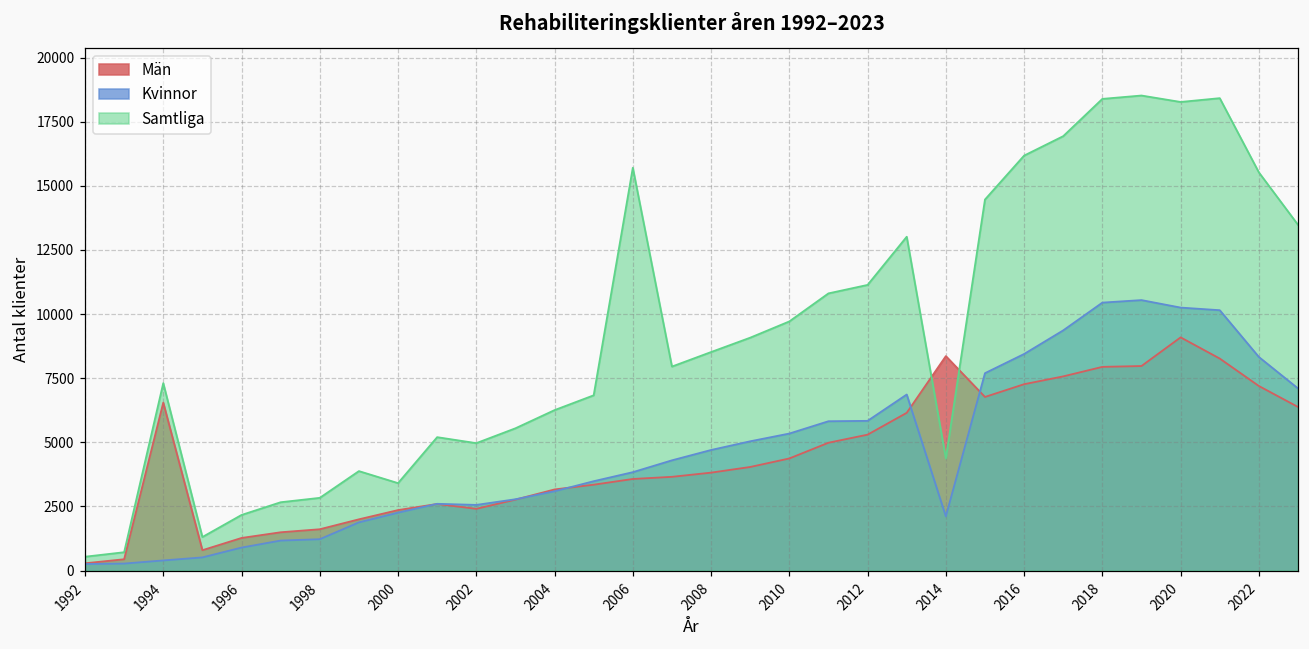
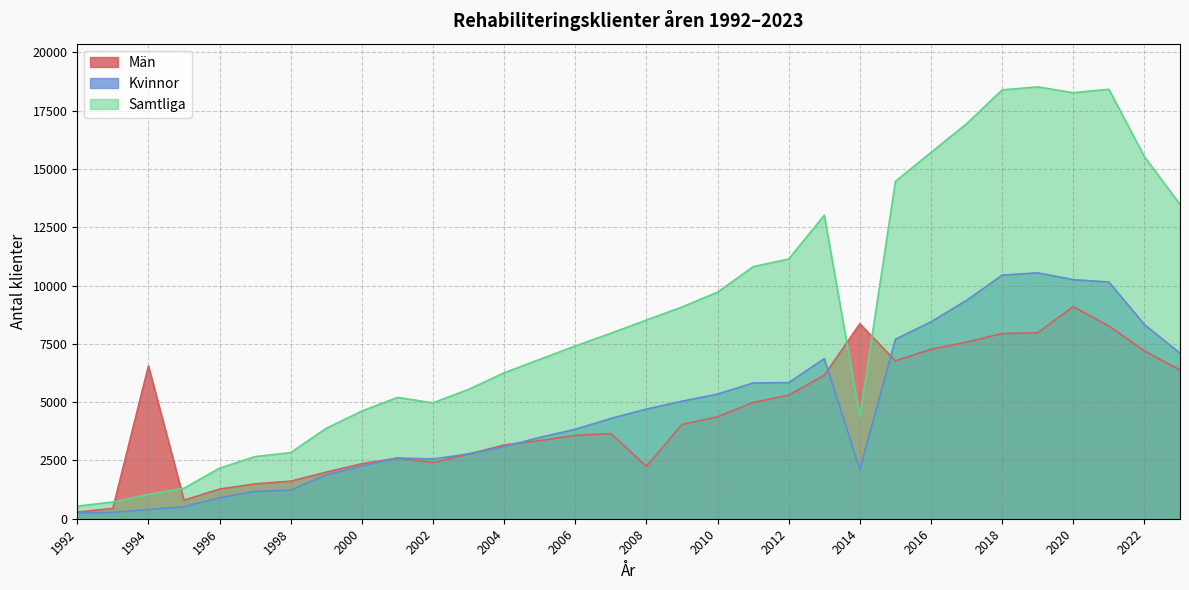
Samtliga, 1994: 7300 -> 1000
Samtliga, 2000: 3400 -> 4600
Samtliga, 2006: 15700 -> 7400
Män, 2008: 3800 -> 2200
Samtliga, 2016: 16200 -> 15700
